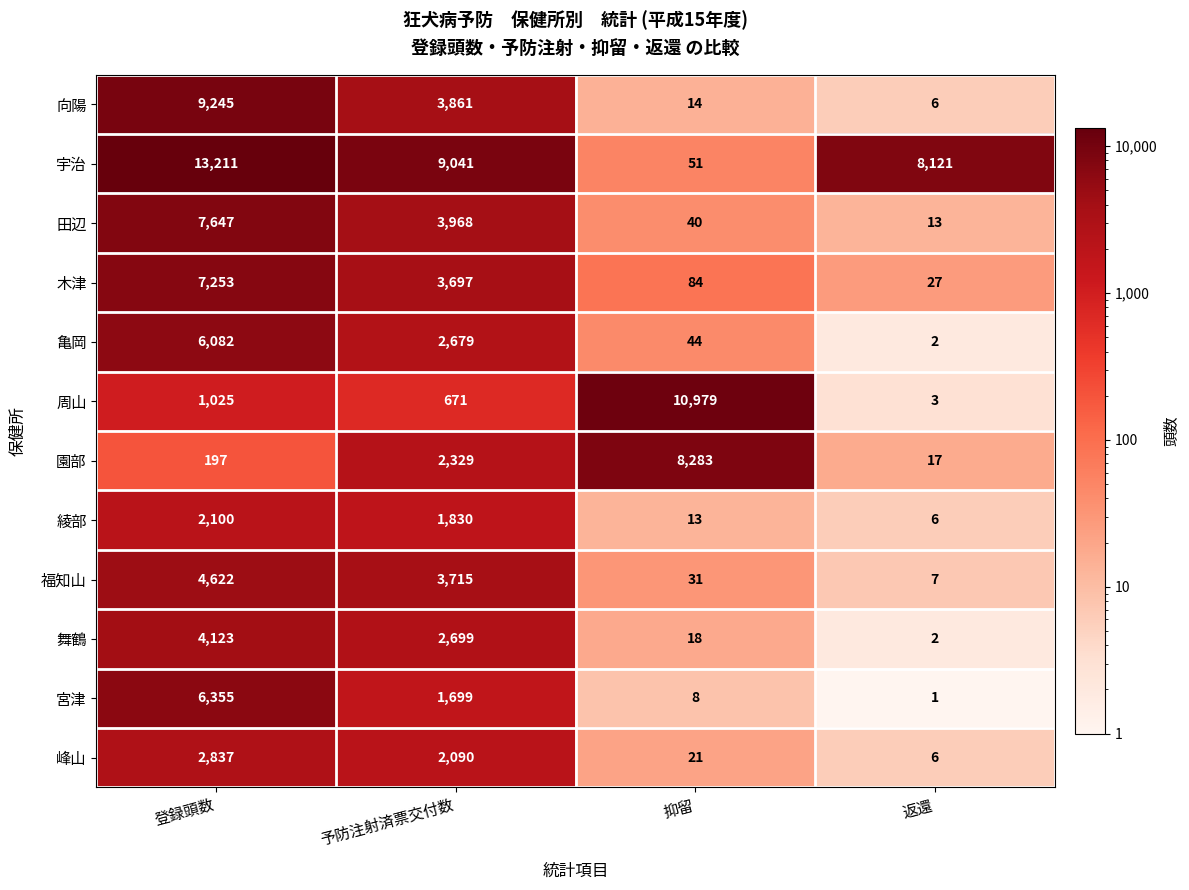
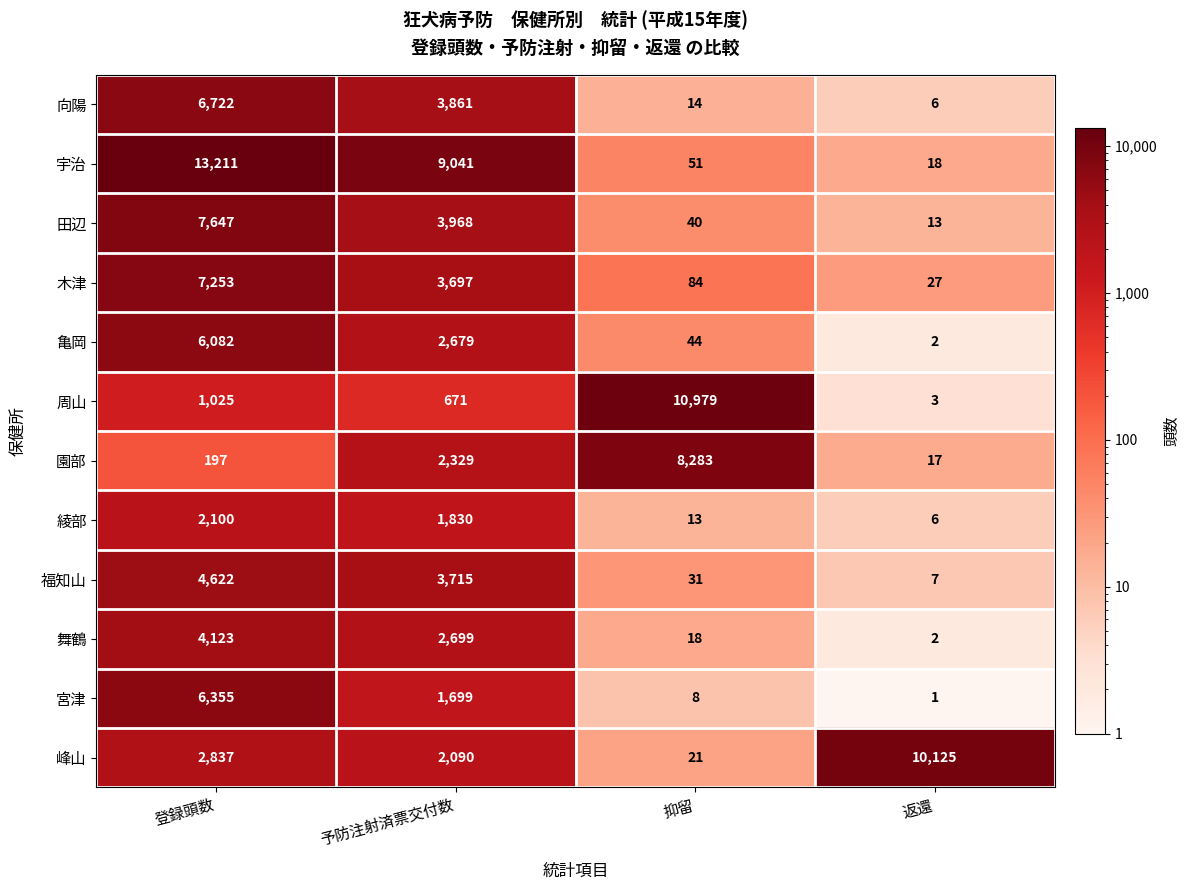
向陽, 登録頭数: 9,245 -> 6,722
宇治, 返還: 8,121 -> 18
峰山, 返還: 6 -> 10,125
